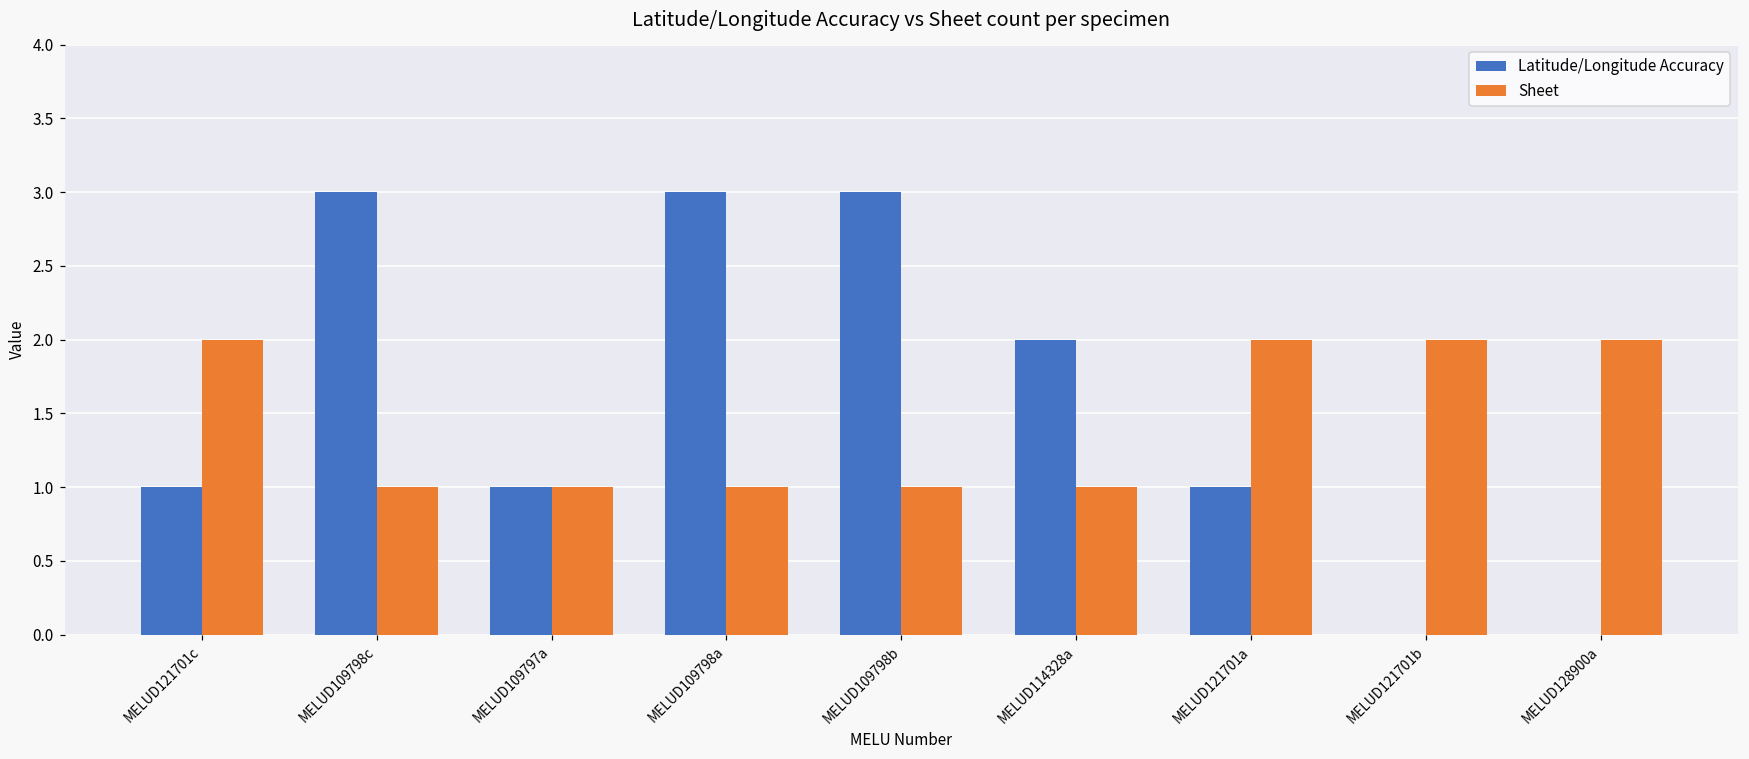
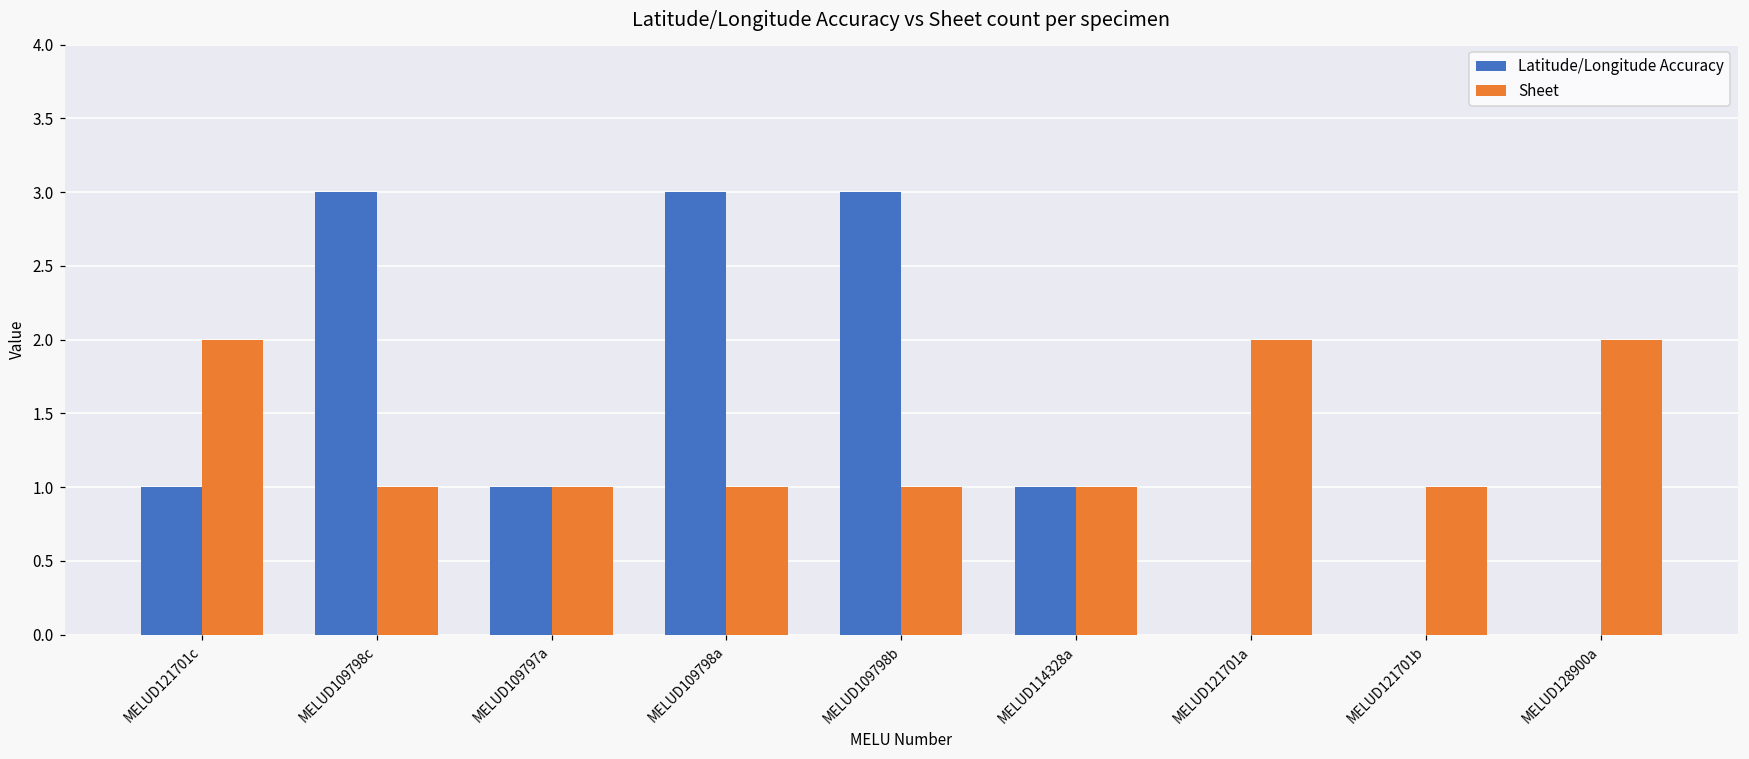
Latitude/Longitude Accuracy, MELUD114328a: 2 -> 1
Latitude/Longitude Accuracy, MELUD121701a: 1 -> 0
Sheet, MELUD121701b: 2 -> 1
